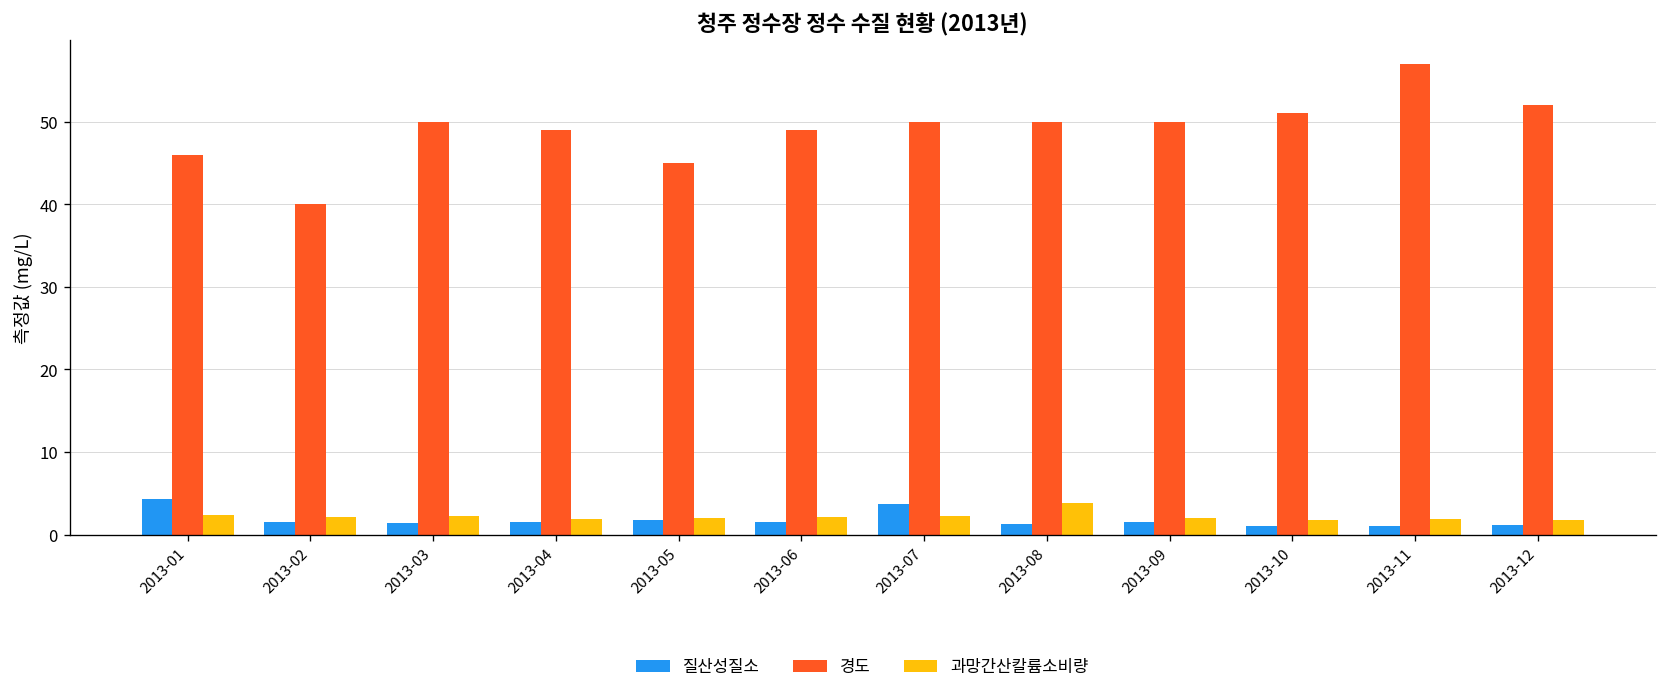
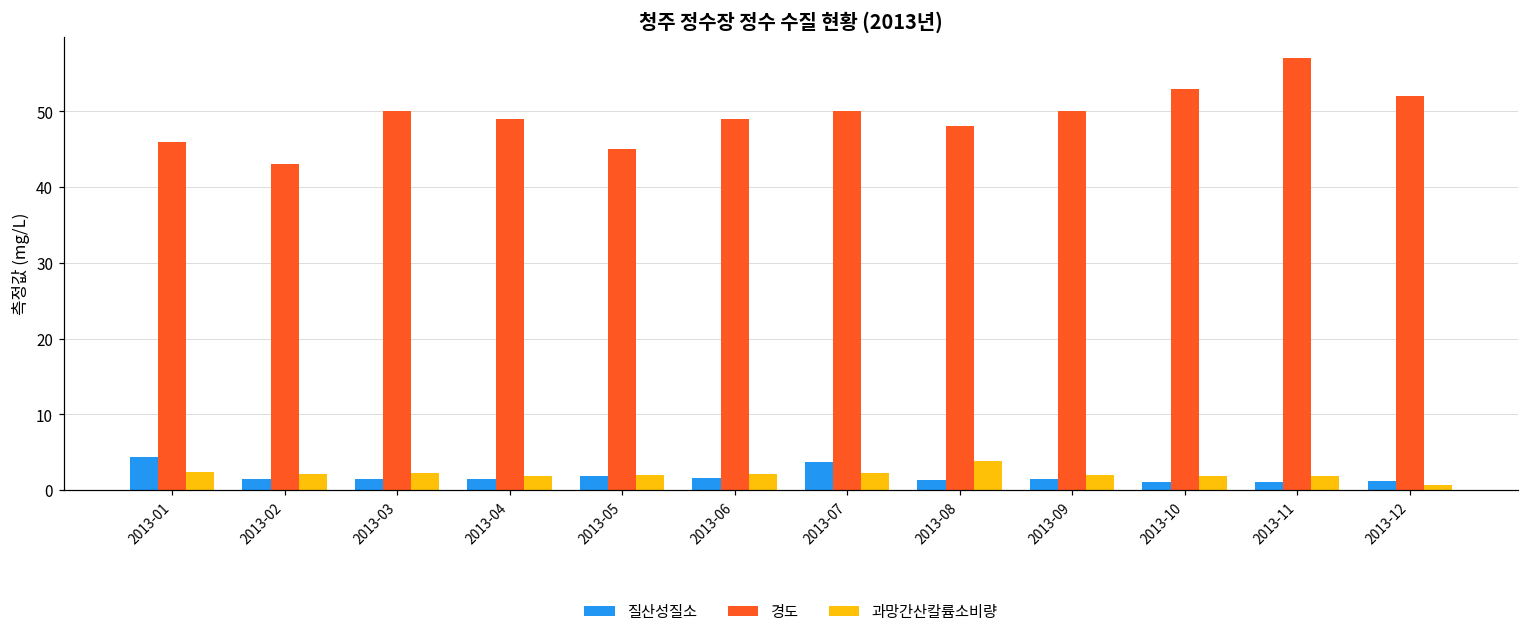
경도, 2013-02: 40 -> 43
경도, 2013-08: 50 -> 48
경도, 2013-10: 51 -> 53
과망간산칼륨소비량, 2013-12: 2 -> 1
